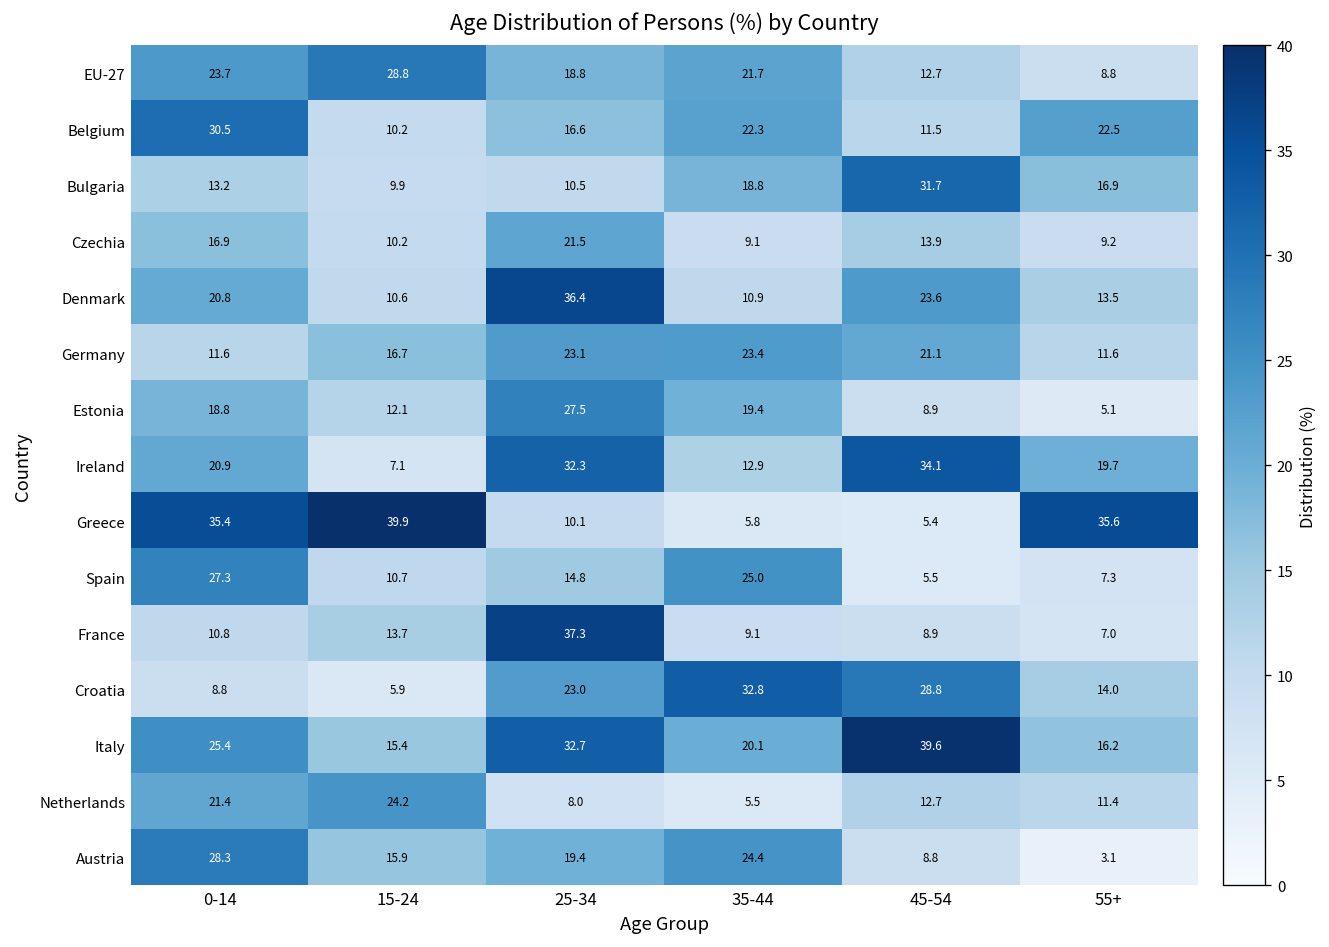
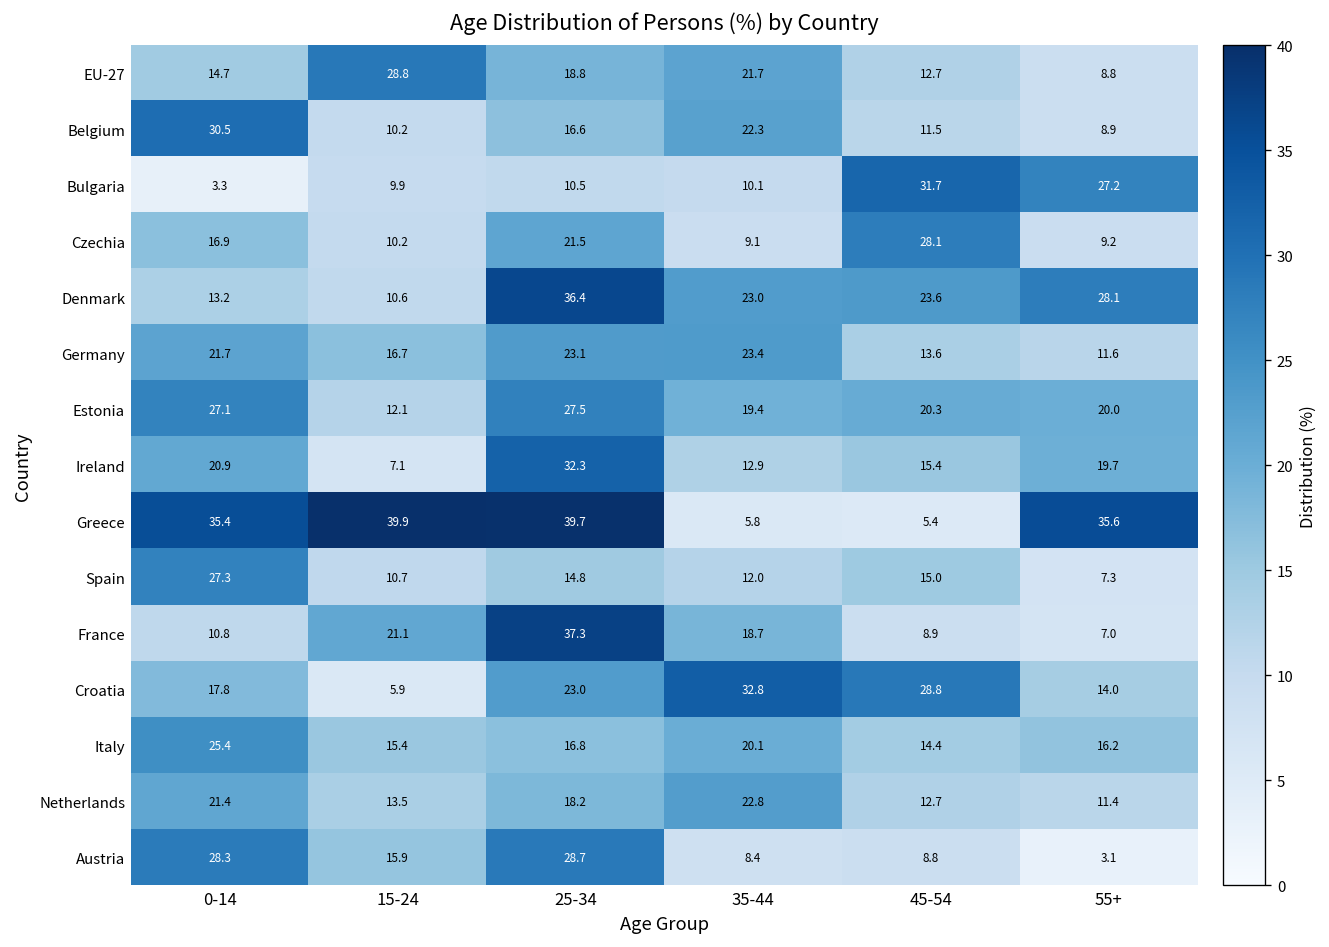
EU-27, 0-14: 23.7 -> 14.7
Belgium, 55+: 22.5 -> 8.9
Bulgaria, 0-14: 13.2 -> 3.3
Bulgaria, 35-44: 18.8 -> 10.1
Bulgaria, 55+: 16.9 -> 27.2
Czechia, 45-54: 13.9 -> 28.1
Denmark, 0-14: 20.8 -> 13.2
Denmark, 35-44: 10.9 -> 23.0
Denmark, 55+: 13.5 -> 28.1
Germany, 0-14: 11.6 -> 21.7
Germany, 45-54: 21.1 -> 13.6
Estonia, 0-14: 18.8 -> 27.1
Estonia, 45-54: 8.9 -> 20.3
Estonia, 55+: 5.1 -> 20.0
Ireland, 45-54: 34.1 -> 15.4
Greece, 25-34: 10.1 -> 39.7
Spain, 35-44: 25.0 -> 12.0
Spain, 45-54: 5.5 -> 15.0
France, 15-24: 13.7 -> 21.1
France, 35-44: 9.1 -> 18.7
Croatia, 0-14: 8.8 -> 17.8
Italy, 25-34: 32.7 -> 16.8
Italy, 45-54: 39.6 -> 14.4
Netherlands, 15-24: 24.2 -> 13.5
Netherlands, 25-34: 8.0 -> 18.2
Netherlands, 35-44: 5.5 -> 22.8
Austria, 25-34: 19.4 -> 28.7
Austria, 35-44: 24.4 -> 8.4
